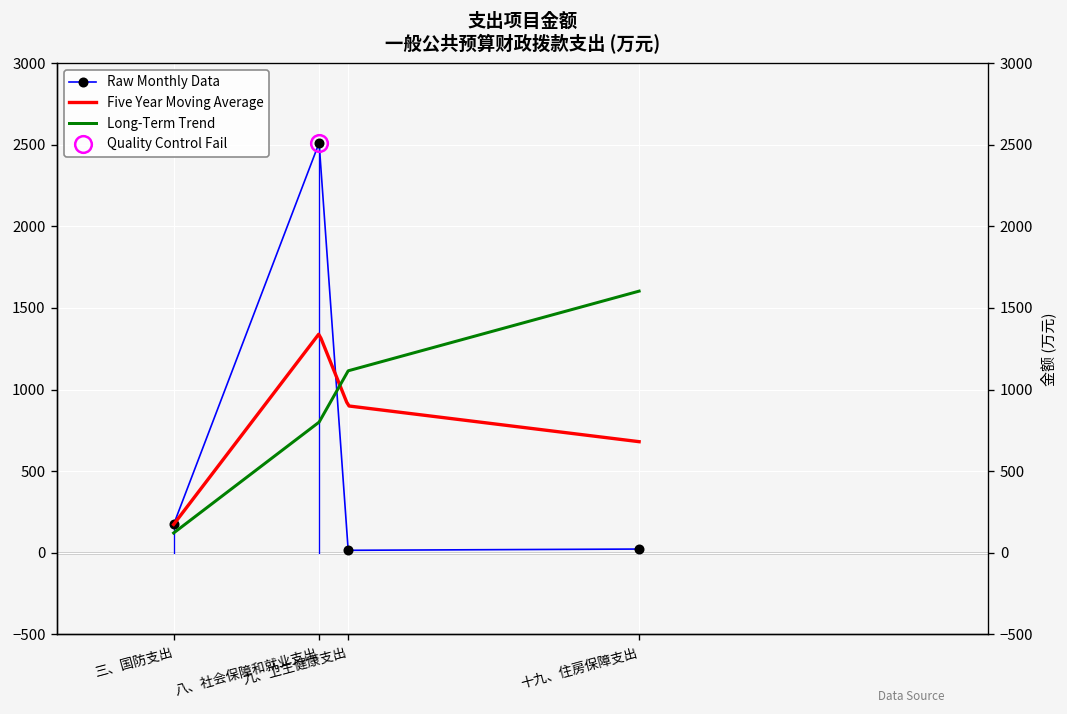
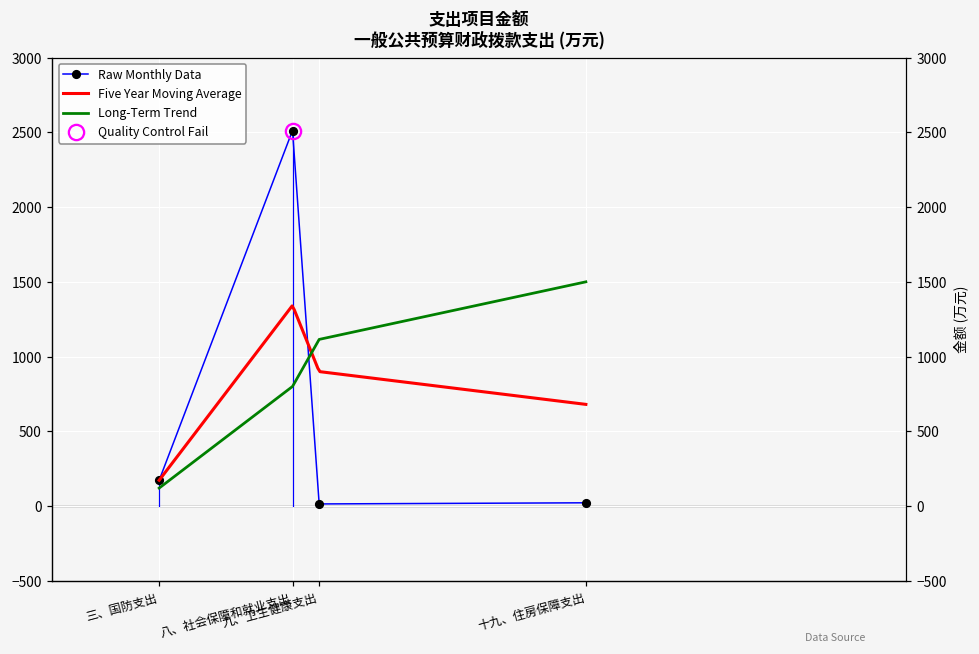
Long-Term Trend, 十九、住房保障支出: 1600 -> 1500
